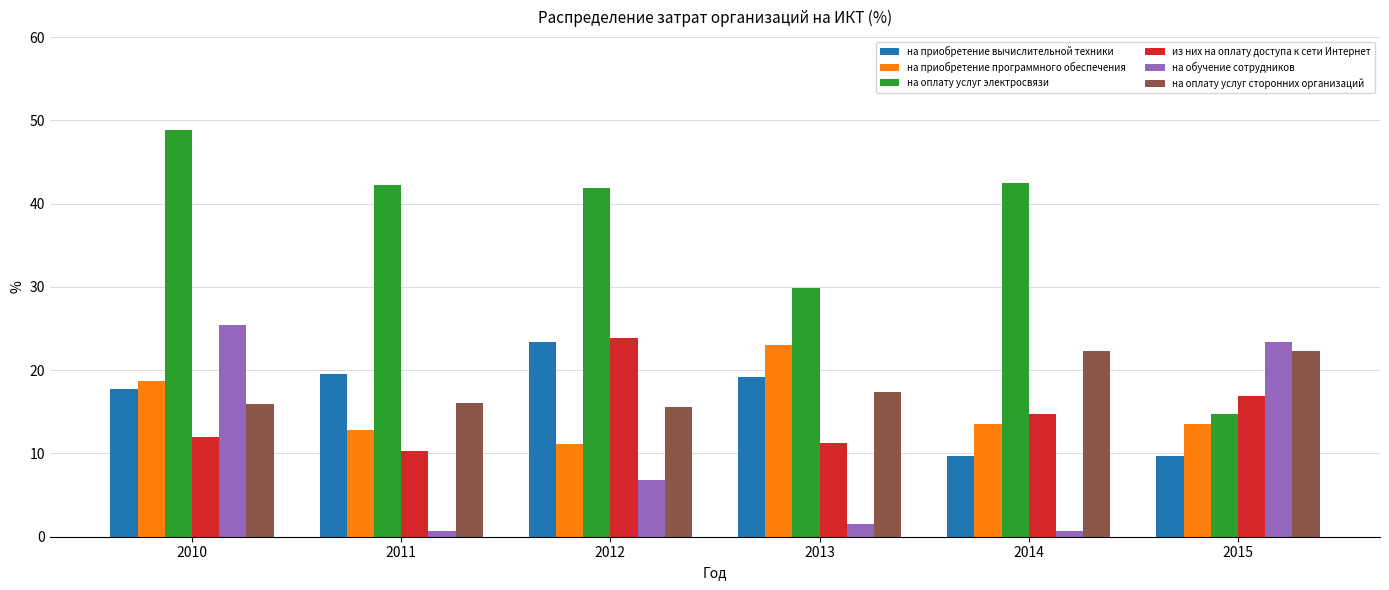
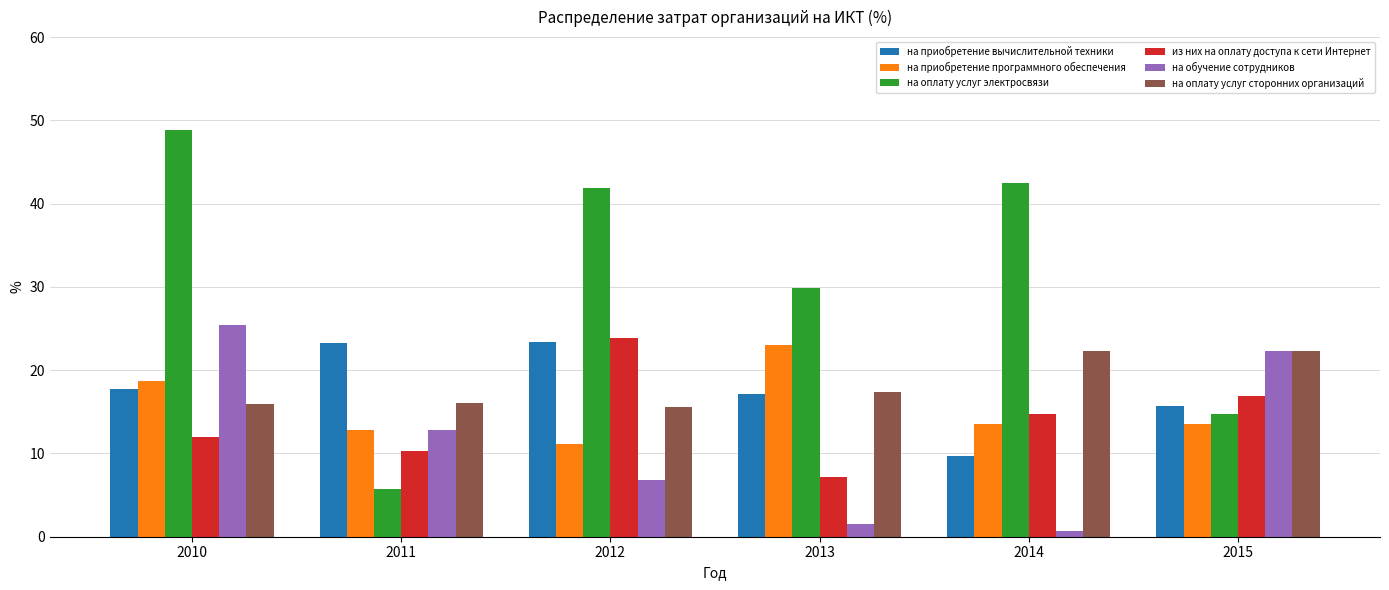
на приобретение вычислительной техники, 2011: 20 -> 23
на оплату услуг электросвязи, 2011: 42 -> 6
на обучение сотрудников, 2011: 1 -> 13
на приобретение вычислительной техники, 2013: 19 -> 17
из них на оплату доступа к сети Интернет, 2013: 11 -> 7
на приобретение вычислительной техники, 2015: 10 -> 16
на обучение сотрудников, 2015: 23 -> 22
